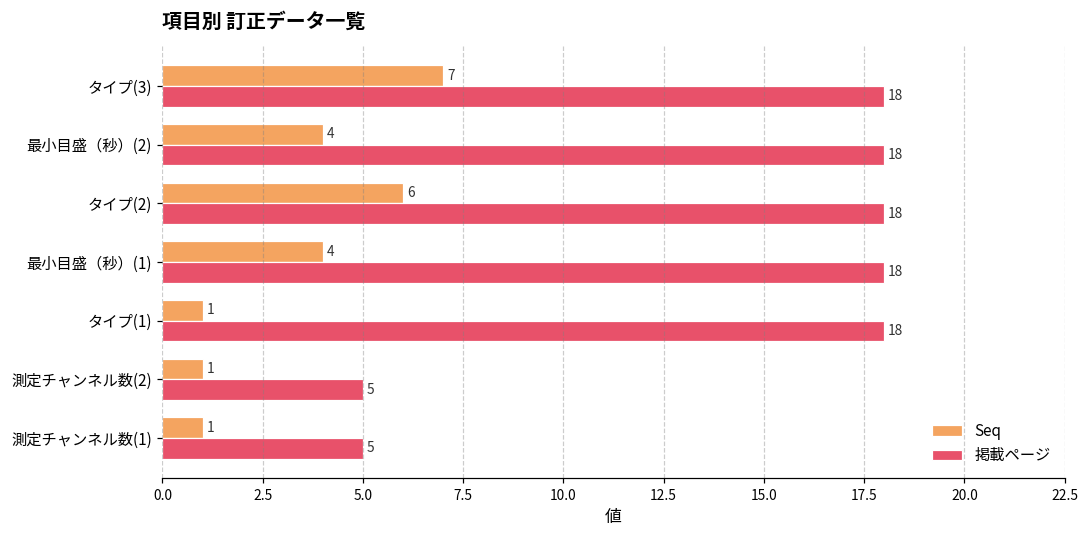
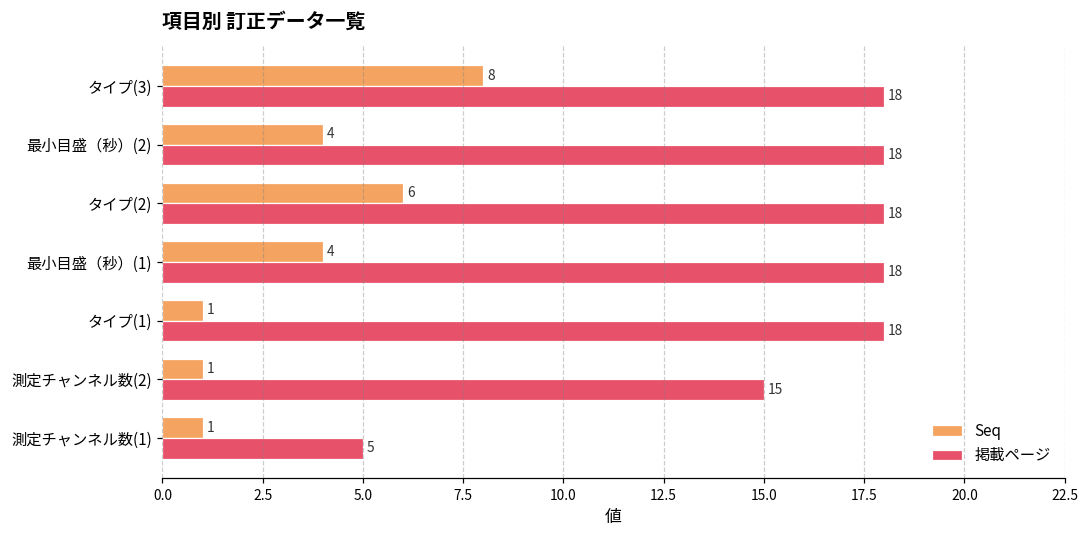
Seq, タイプ(3): 7 -> 8
掲載ページ, 測定チャンネル数(2): 5 -> 15
